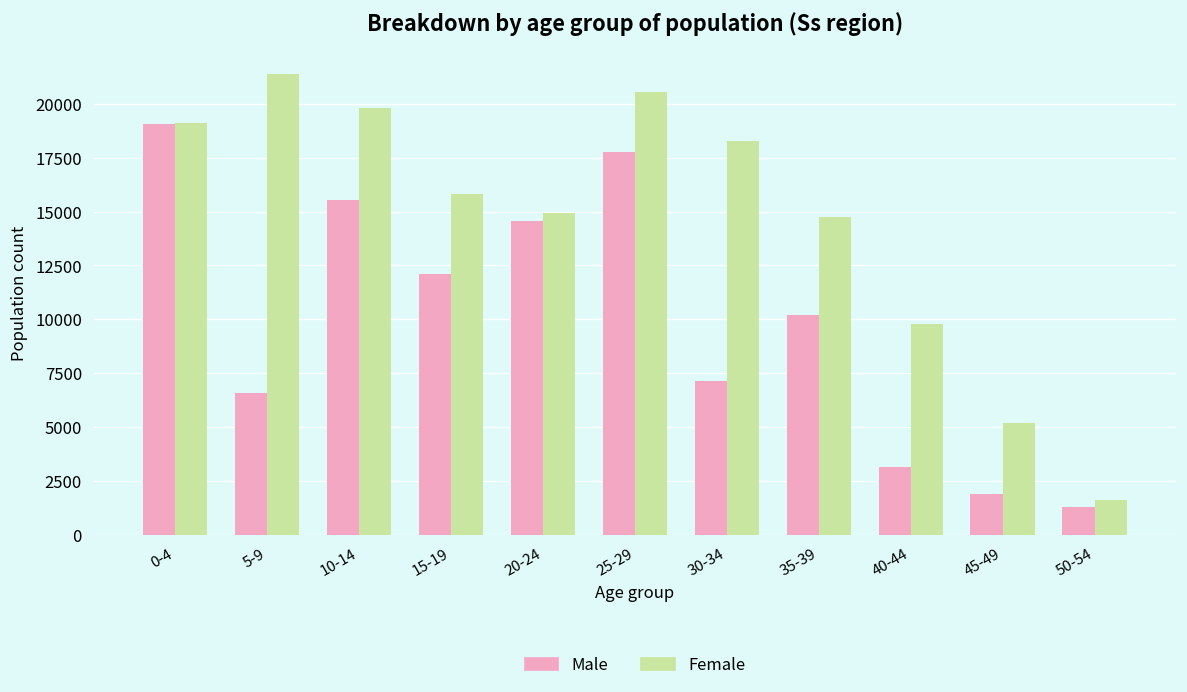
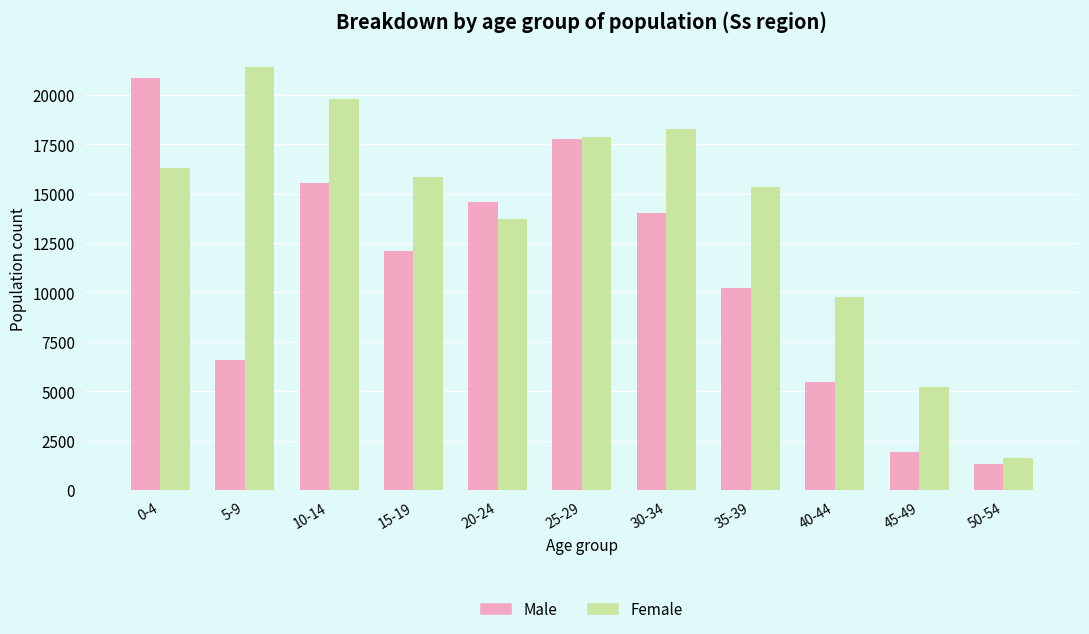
Male, 0-4: 19000 -> 20800
Female, 0-4: 19100 -> 16300
Female, 20-24: 14900 -> 13700
Female, 25-29: 20600 -> 17900
Male, 30-34: 7100 -> 14000
Female, 35-39: 14700 -> 15400
Male, 40-44: 3100 -> 5400
